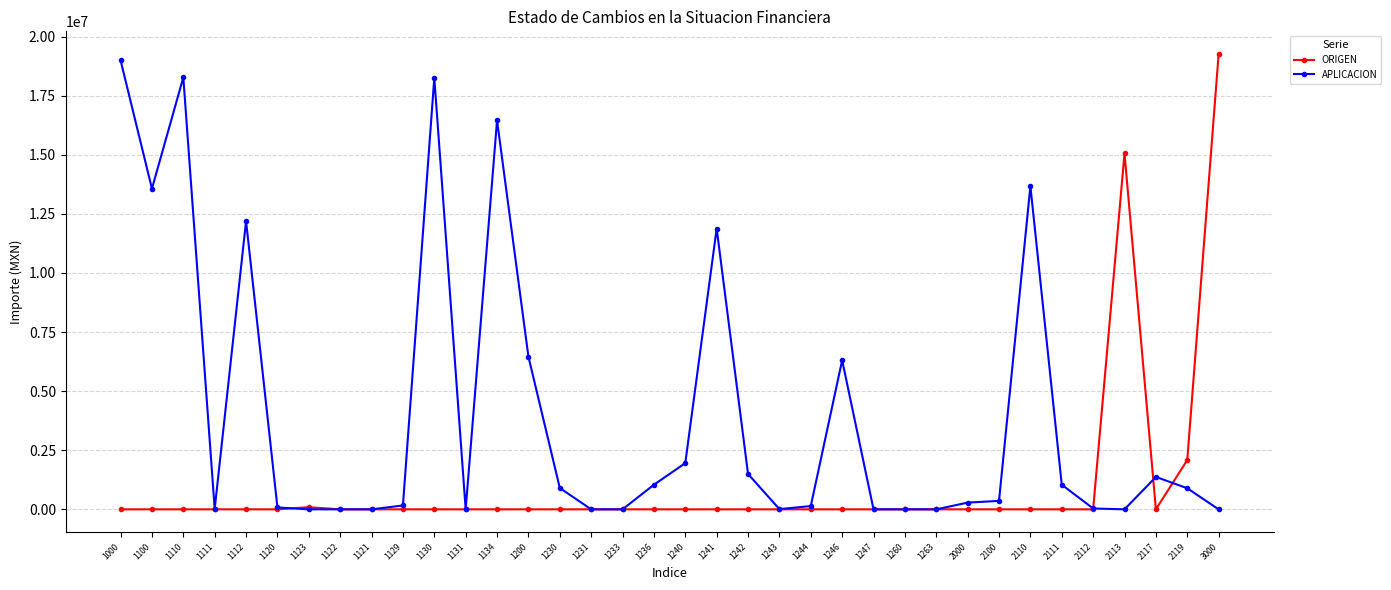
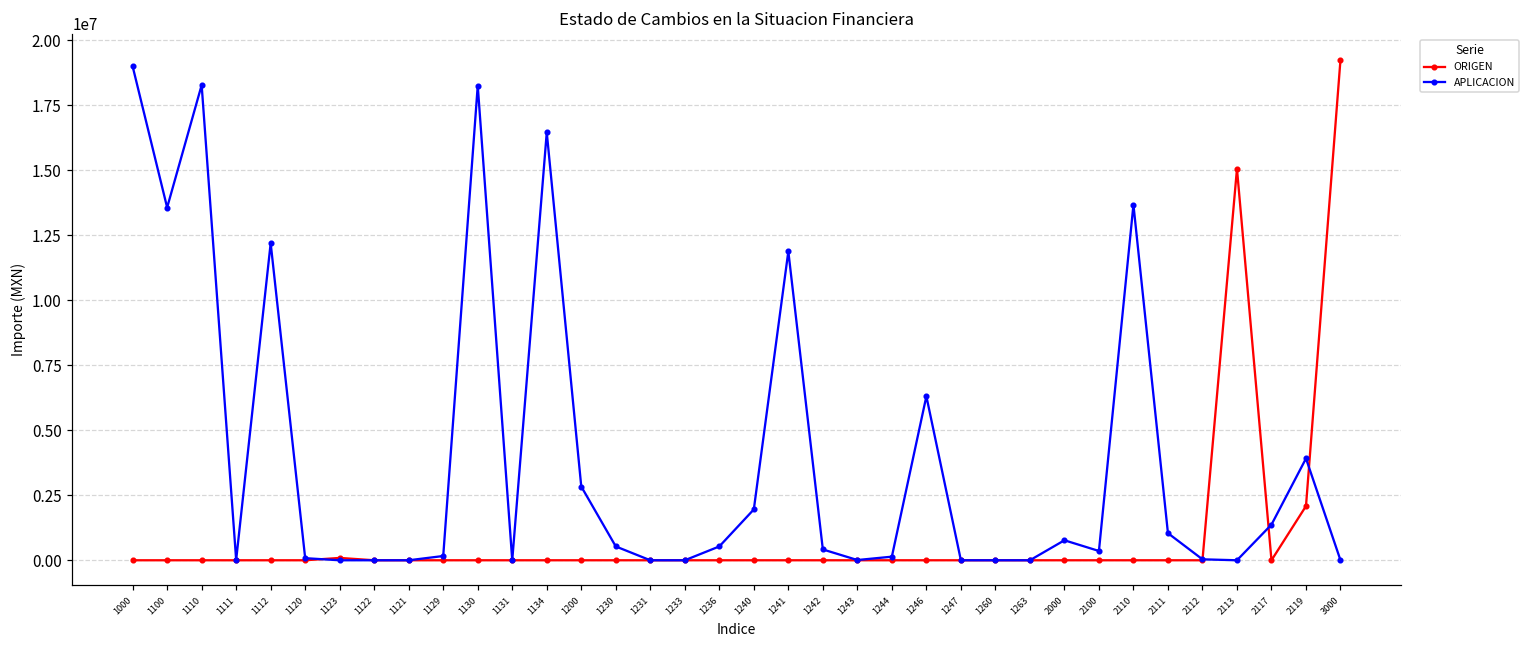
APLICACION, 1200: 6500000 -> 2800000
APLICACION, 1230: 900000 -> 500000
APLICACION, 1236: 1000000 -> 500000
APLICACION, 1242: 1500000 -> 400000
APLICACION, 2000: 300000 -> 800000
APLICACION, 2119: 900000 -> 3900000
